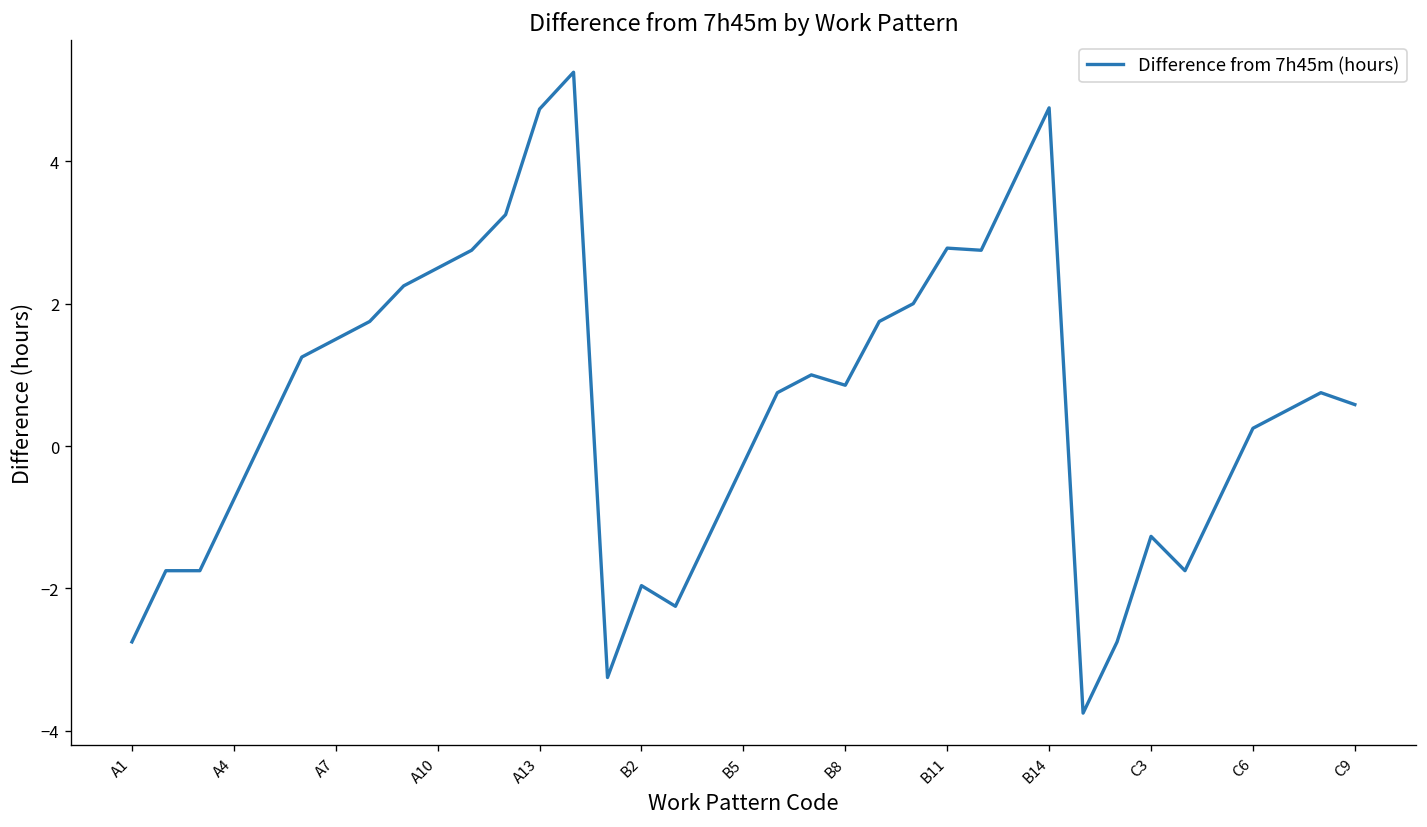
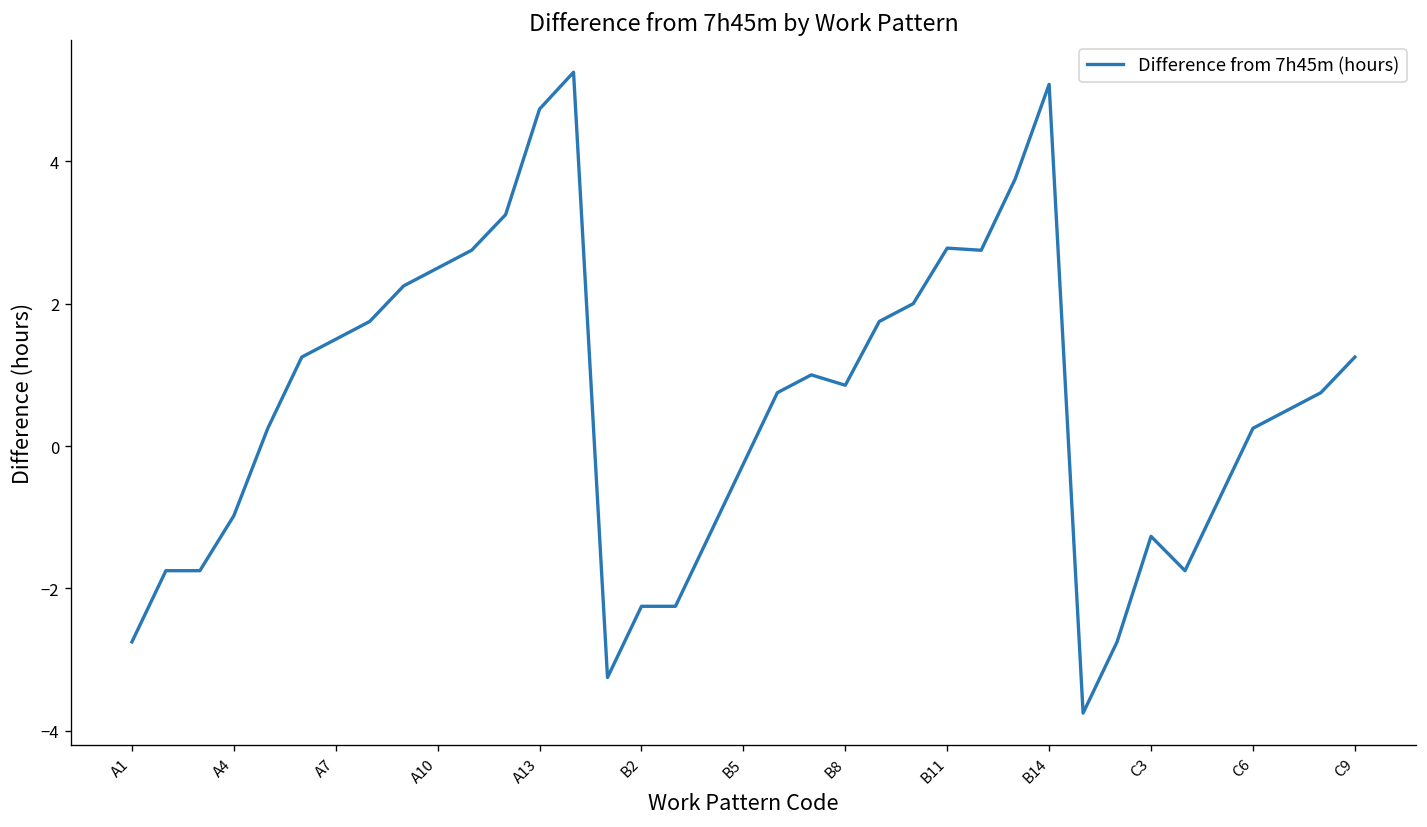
A4: -0.8 -> -1.0
B2: -2.0 -> -2.2
B14: 4.8 -> 5.1
C9: 0.6 -> 1.2
